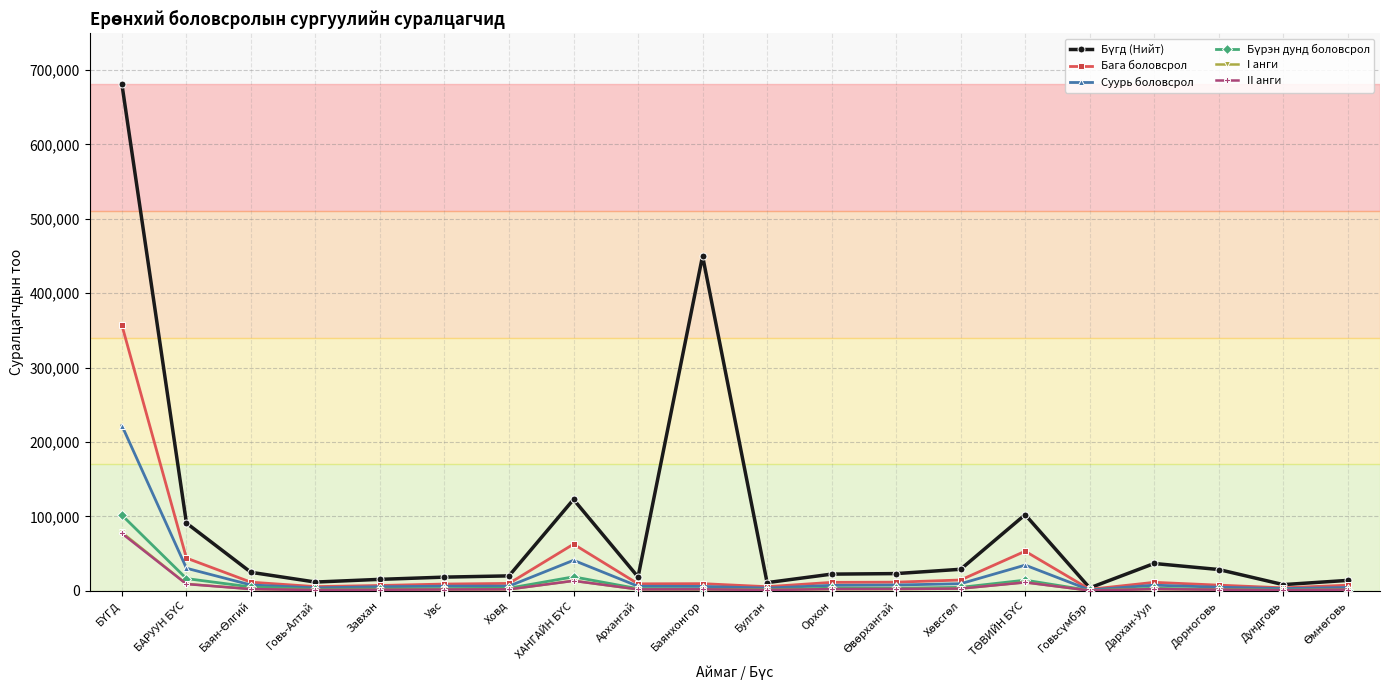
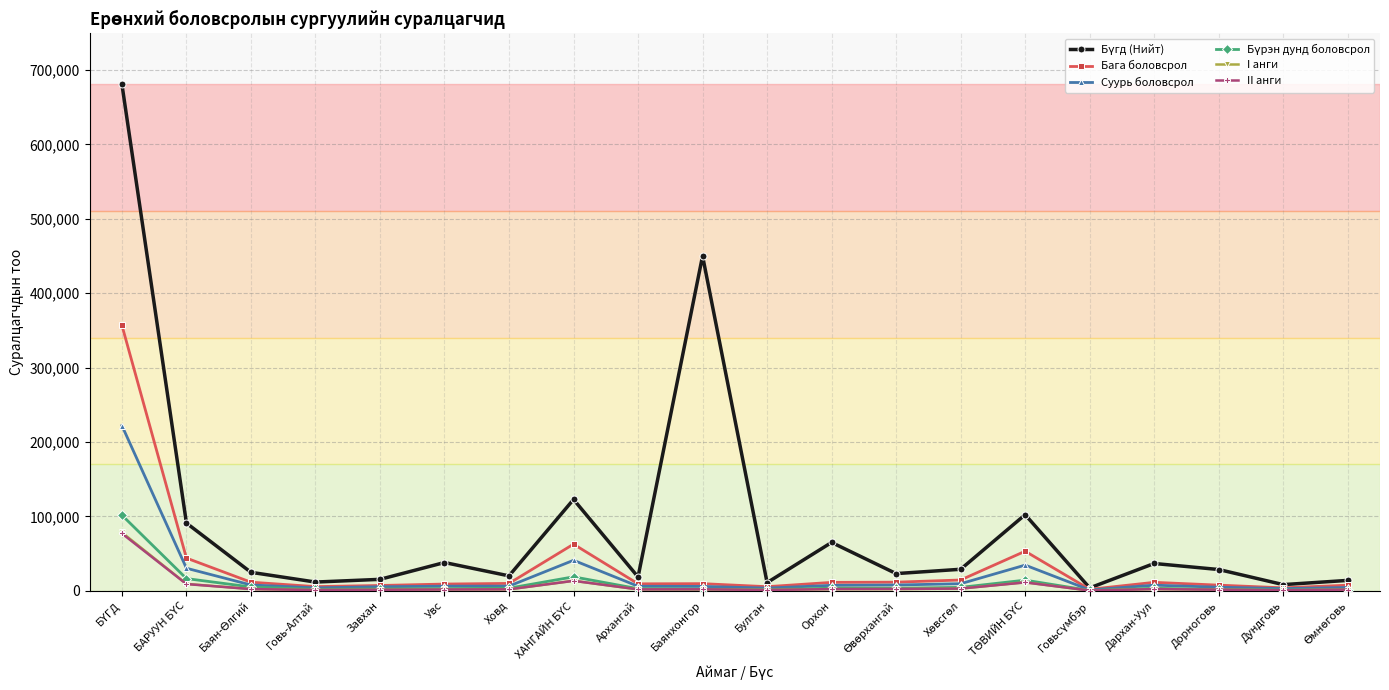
Бүгд (Нийт), Увс: 20,000 -> 40,000
Бүгд (Нийт), Орхон: 20,000 -> 70,000
